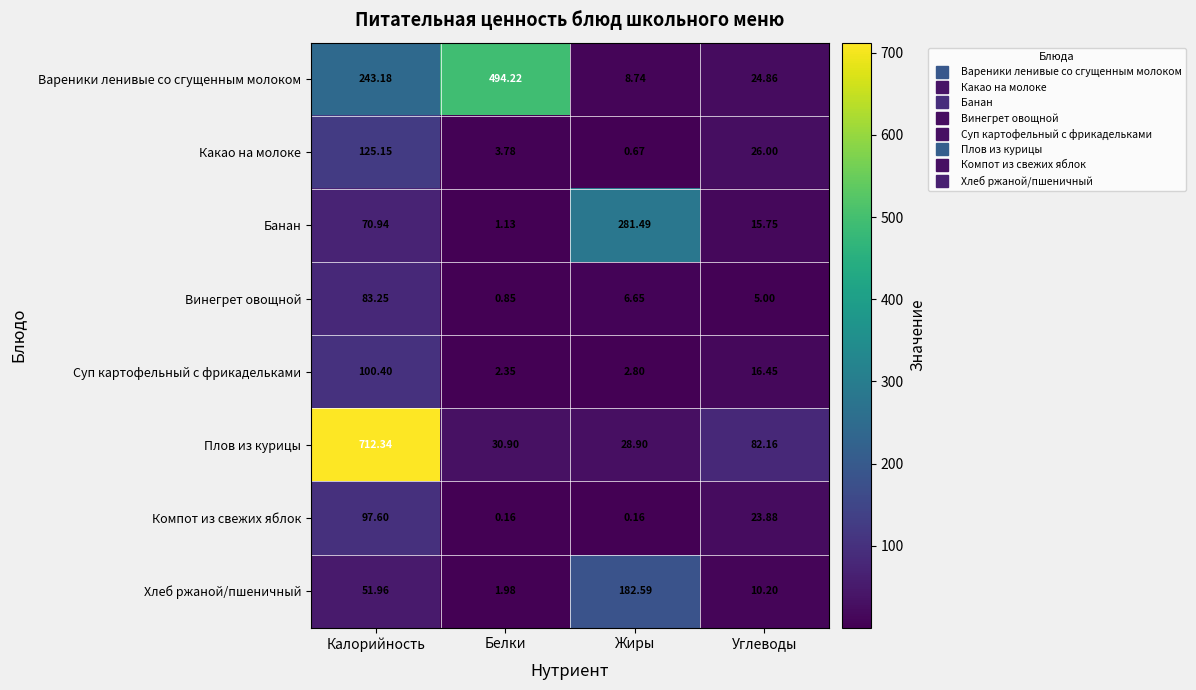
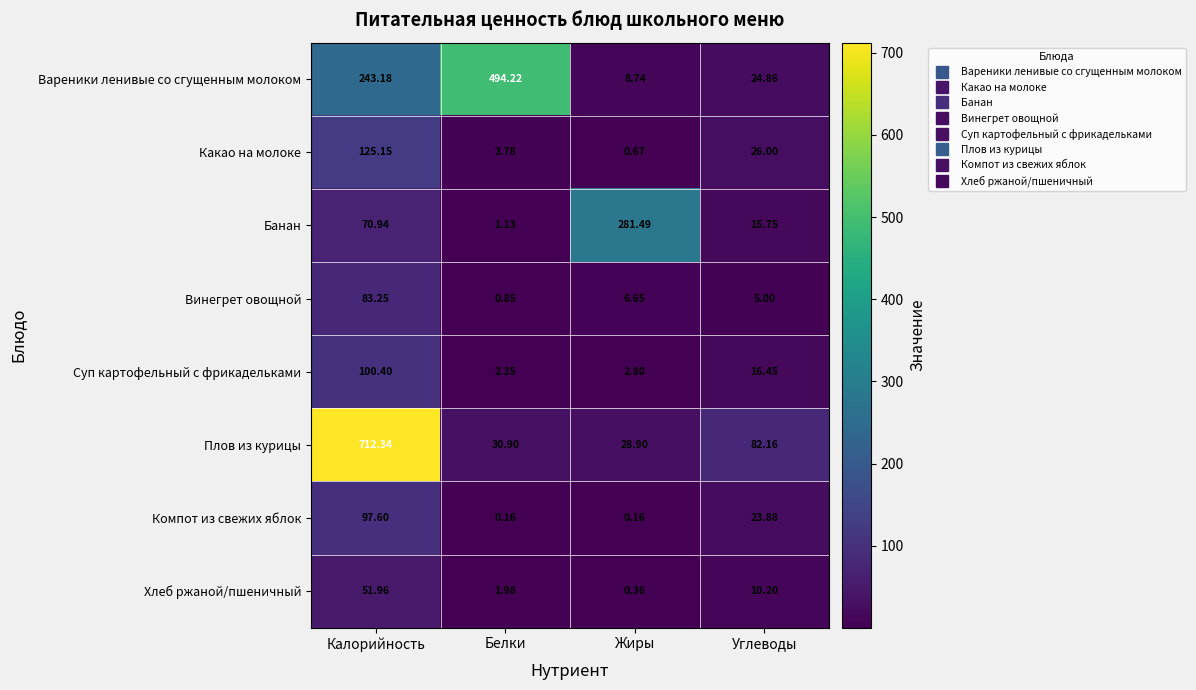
Хлеб ржаной/пшеничный, Жиры: 182.59 -> 0.36
